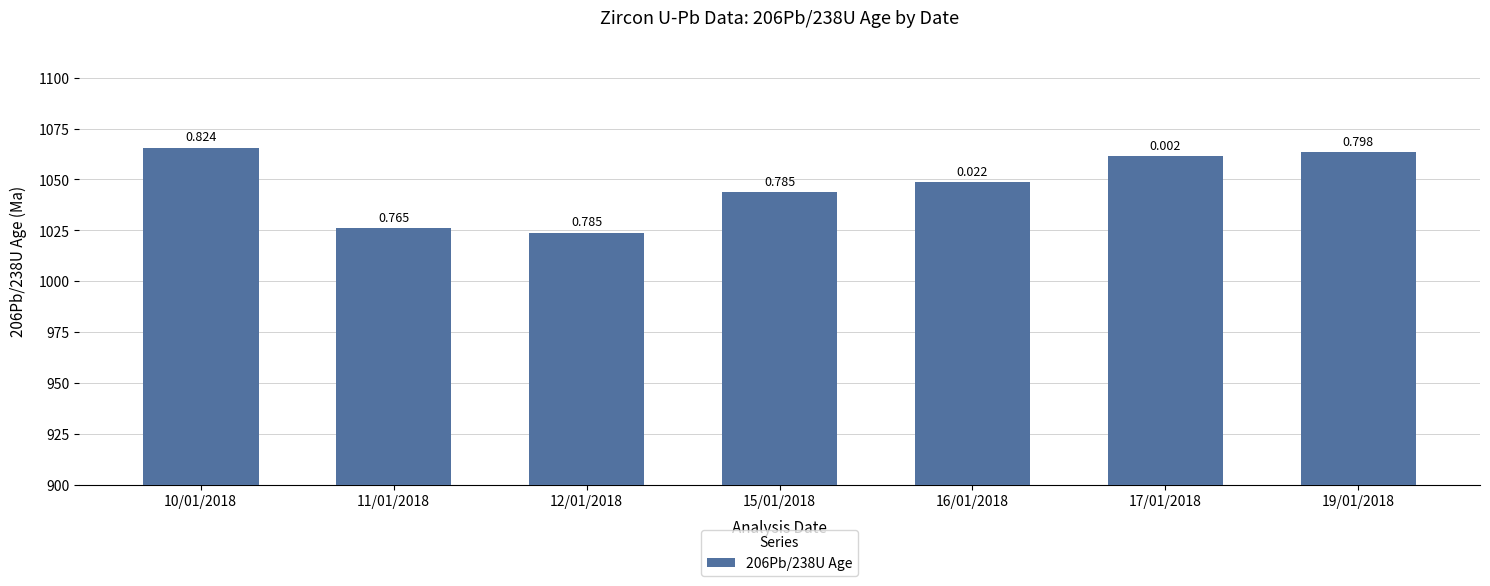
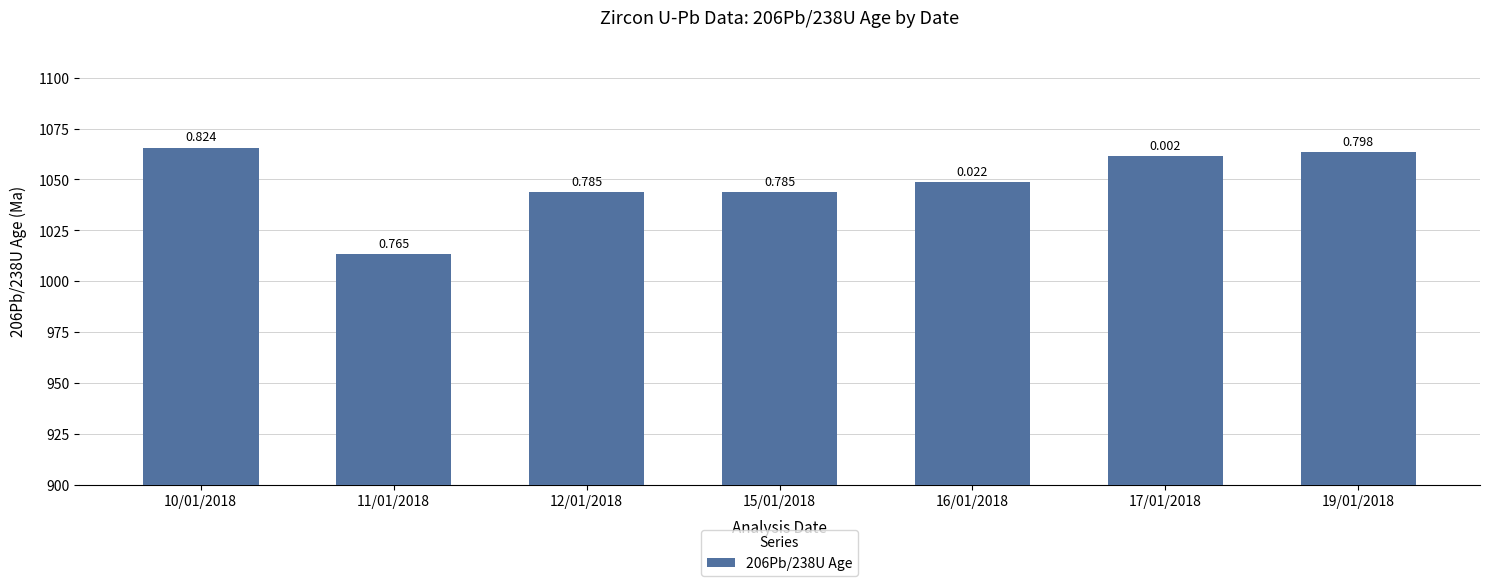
11/01/2018: 1026 -> 1013
12/01/2018: 1024 -> 1044
